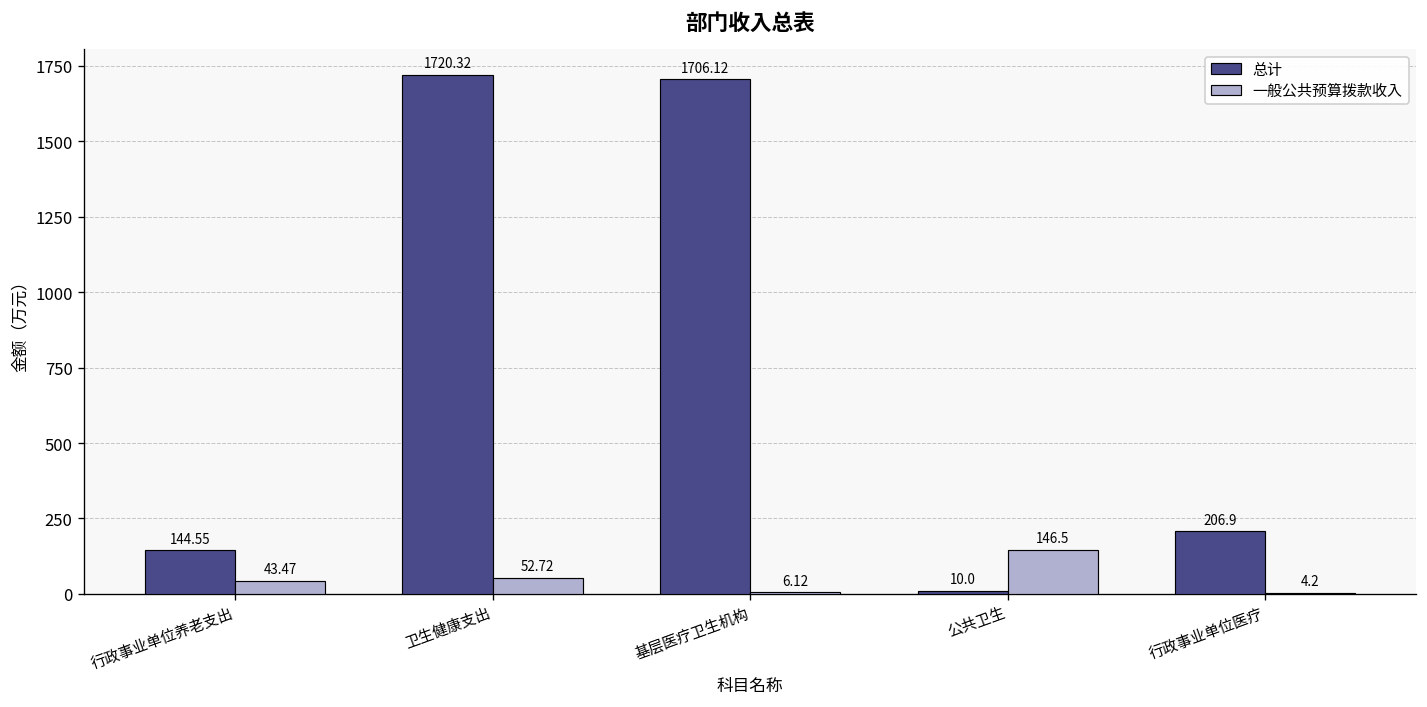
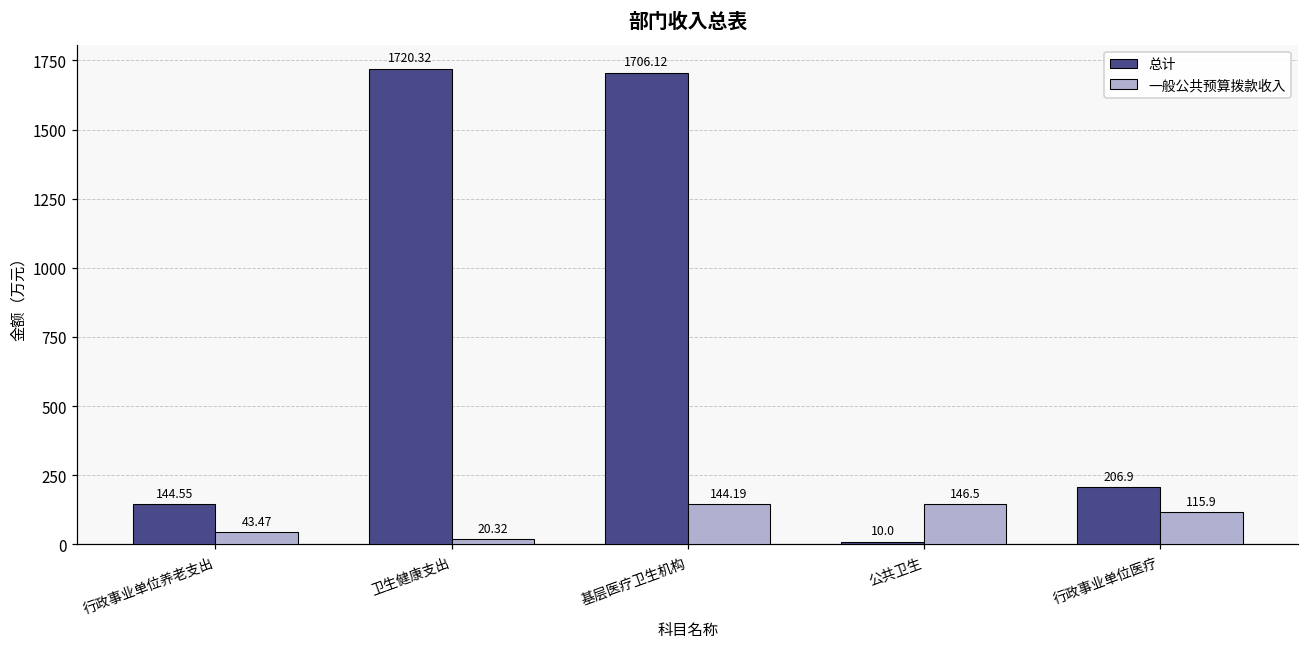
一般公共预算拨款收入, 卫生健康支出: 52.72 -> 20.32
一般公共预算拨款收入, 基层医疗卫生机构: 6.12 -> 144.19
一般公共预算拨款收入, 行政事业单位医疗: 4.2 -> 115.9
